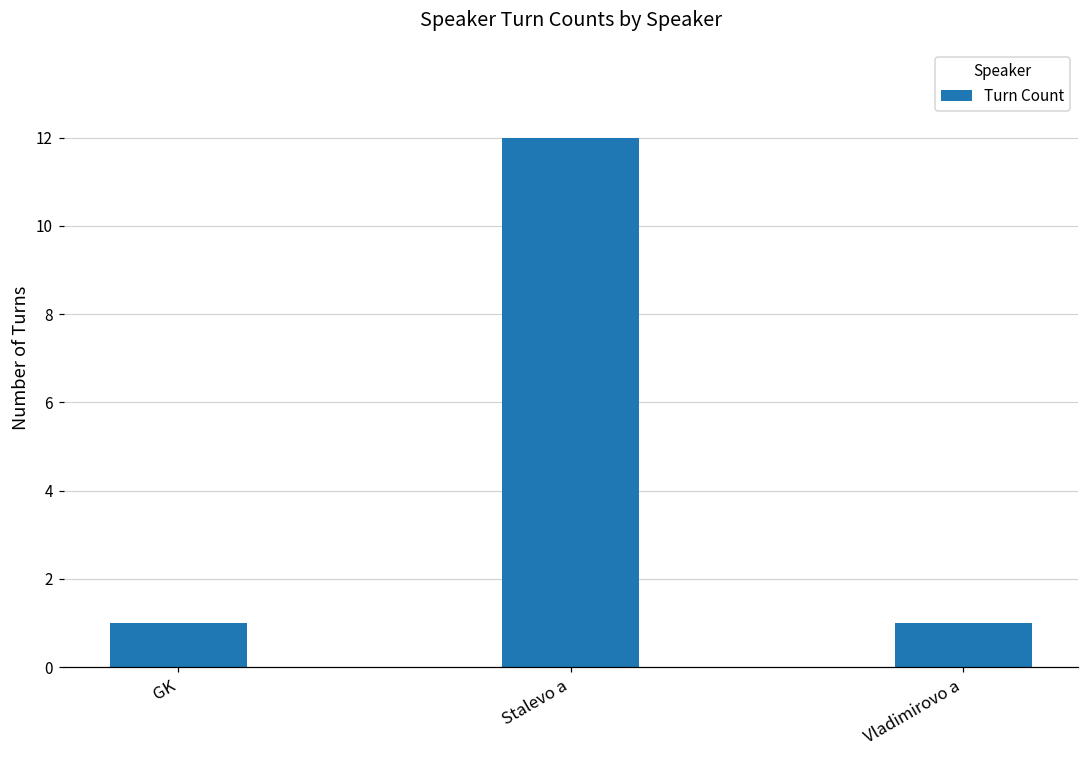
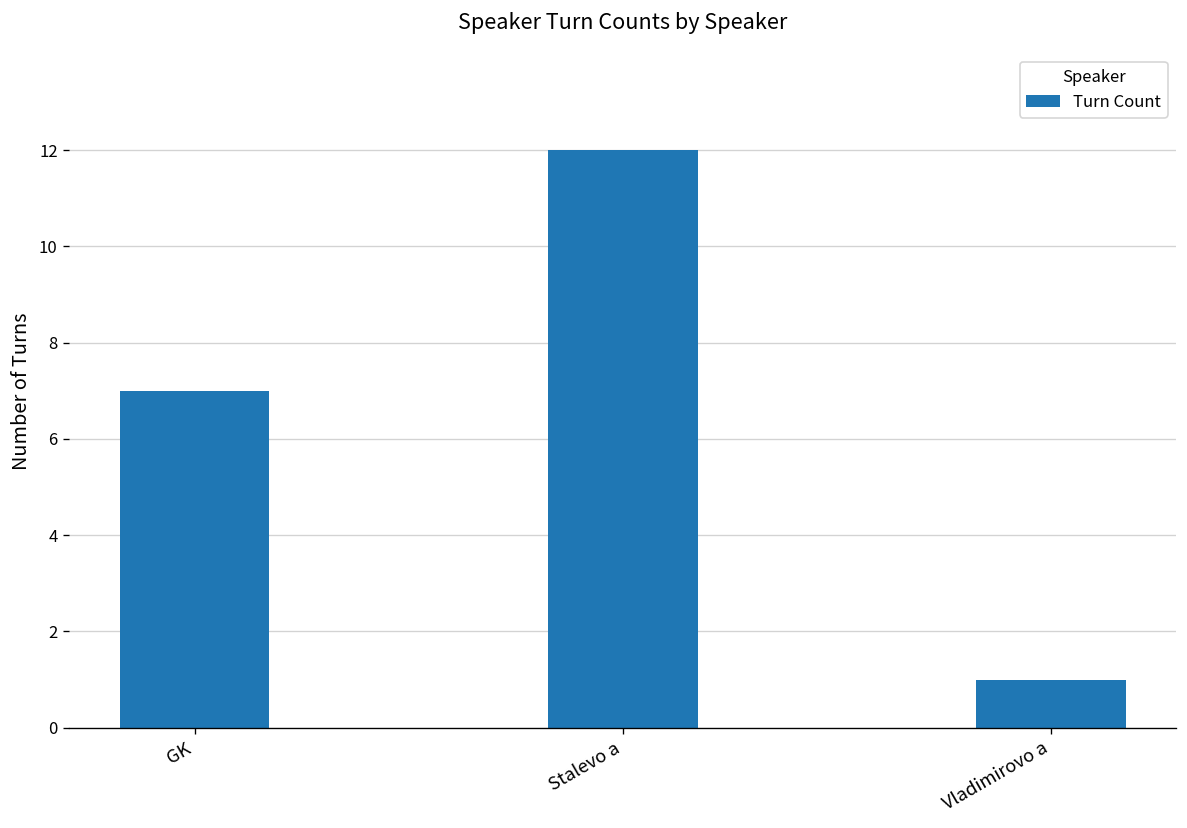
GK: 1 -> 7
